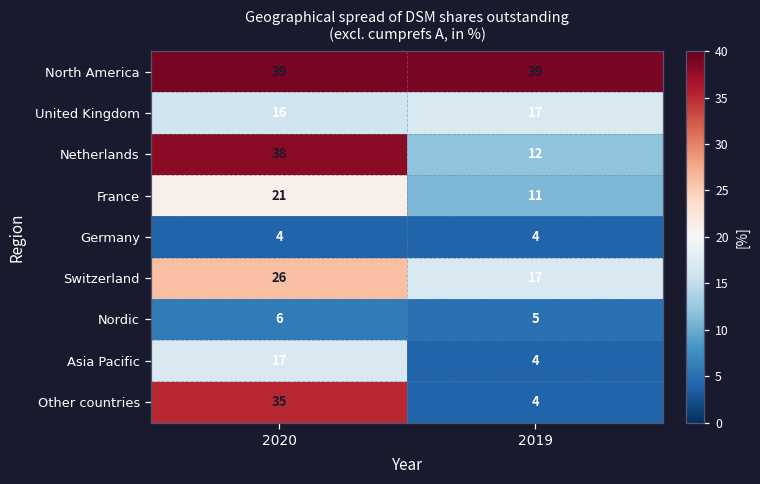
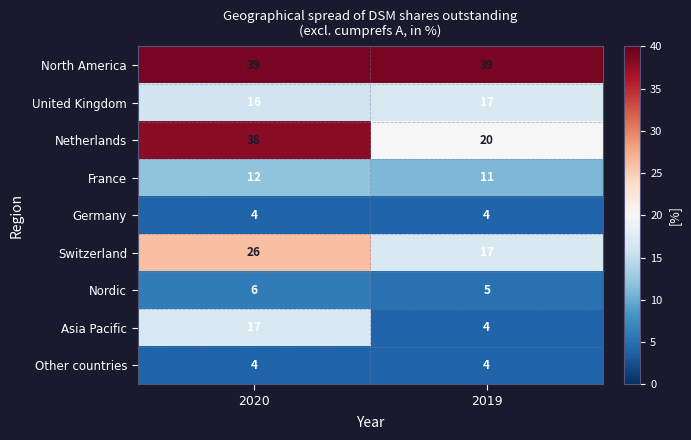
Netherlands, 2019: 12 -> 20
France, 2020: 21 -> 12
Other countries, 2020: 35 -> 4
